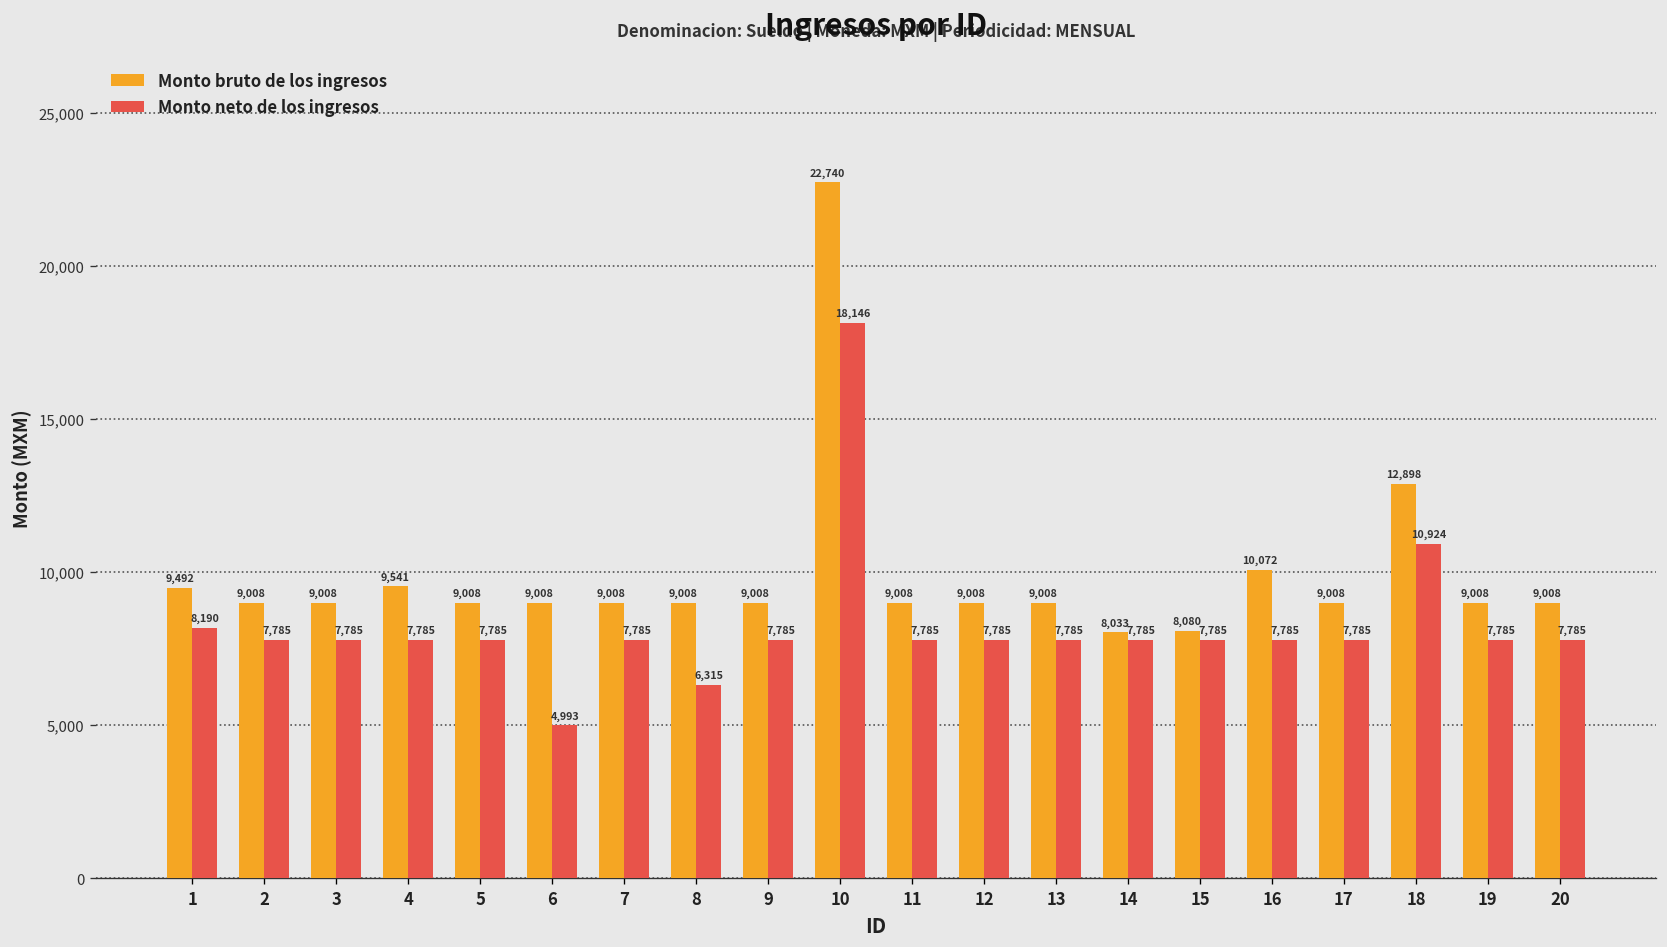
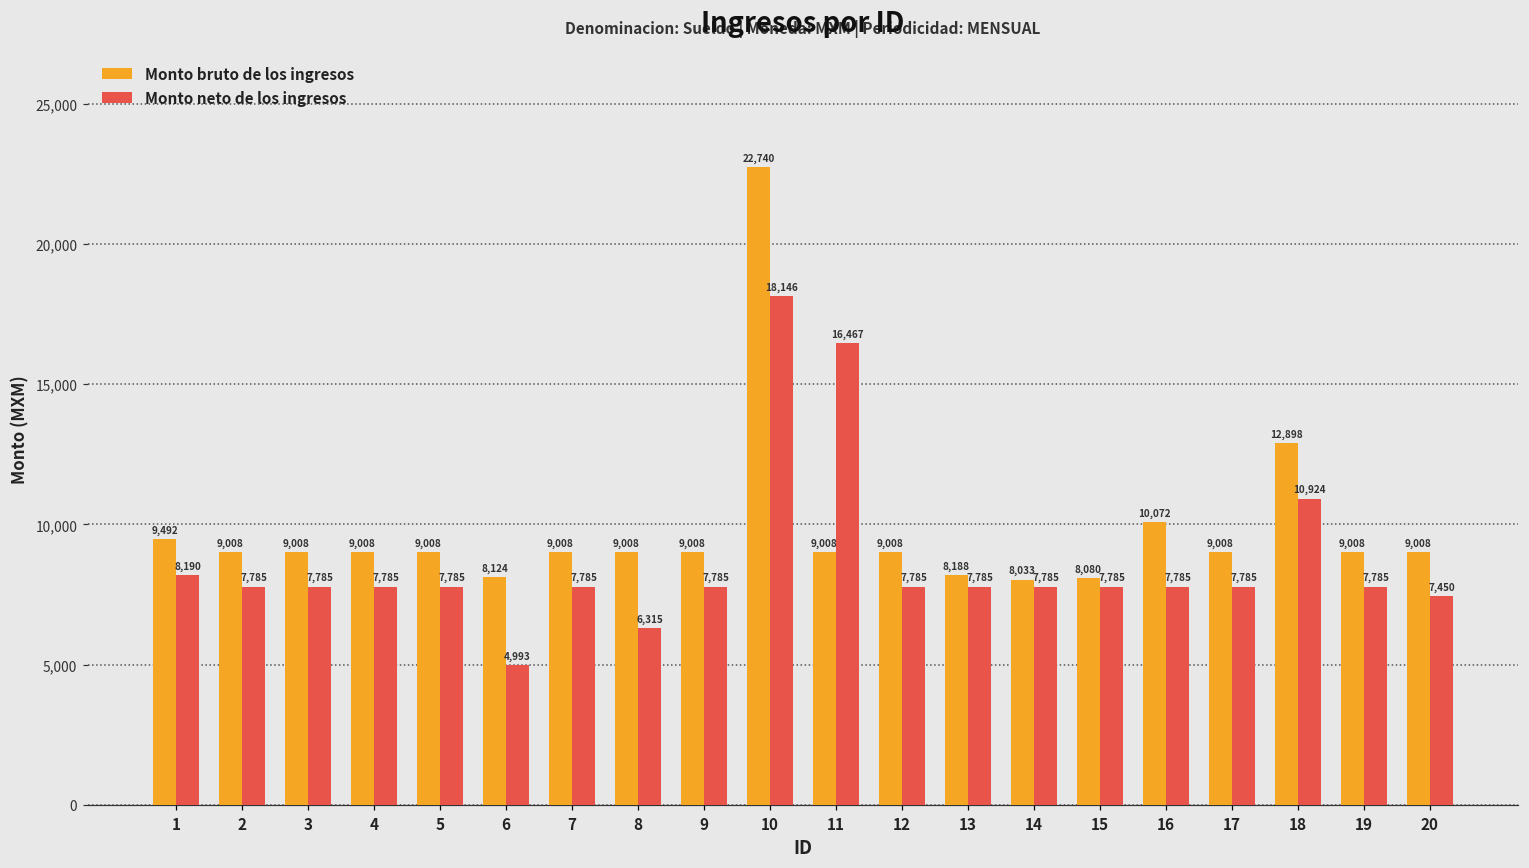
Monto bruto de los ingresos, 4: 9,541 -> 9,008
Monto bruto de los ingresos, 6: 9,008 -> 8,124
Monto neto de los ingresos, 11: 7,785 -> 16,467
Monto bruto de los ingresos, 13: 9,008 -> 8,188
Monto neto de los ingresos, 20: 7,785 -> 7,450
